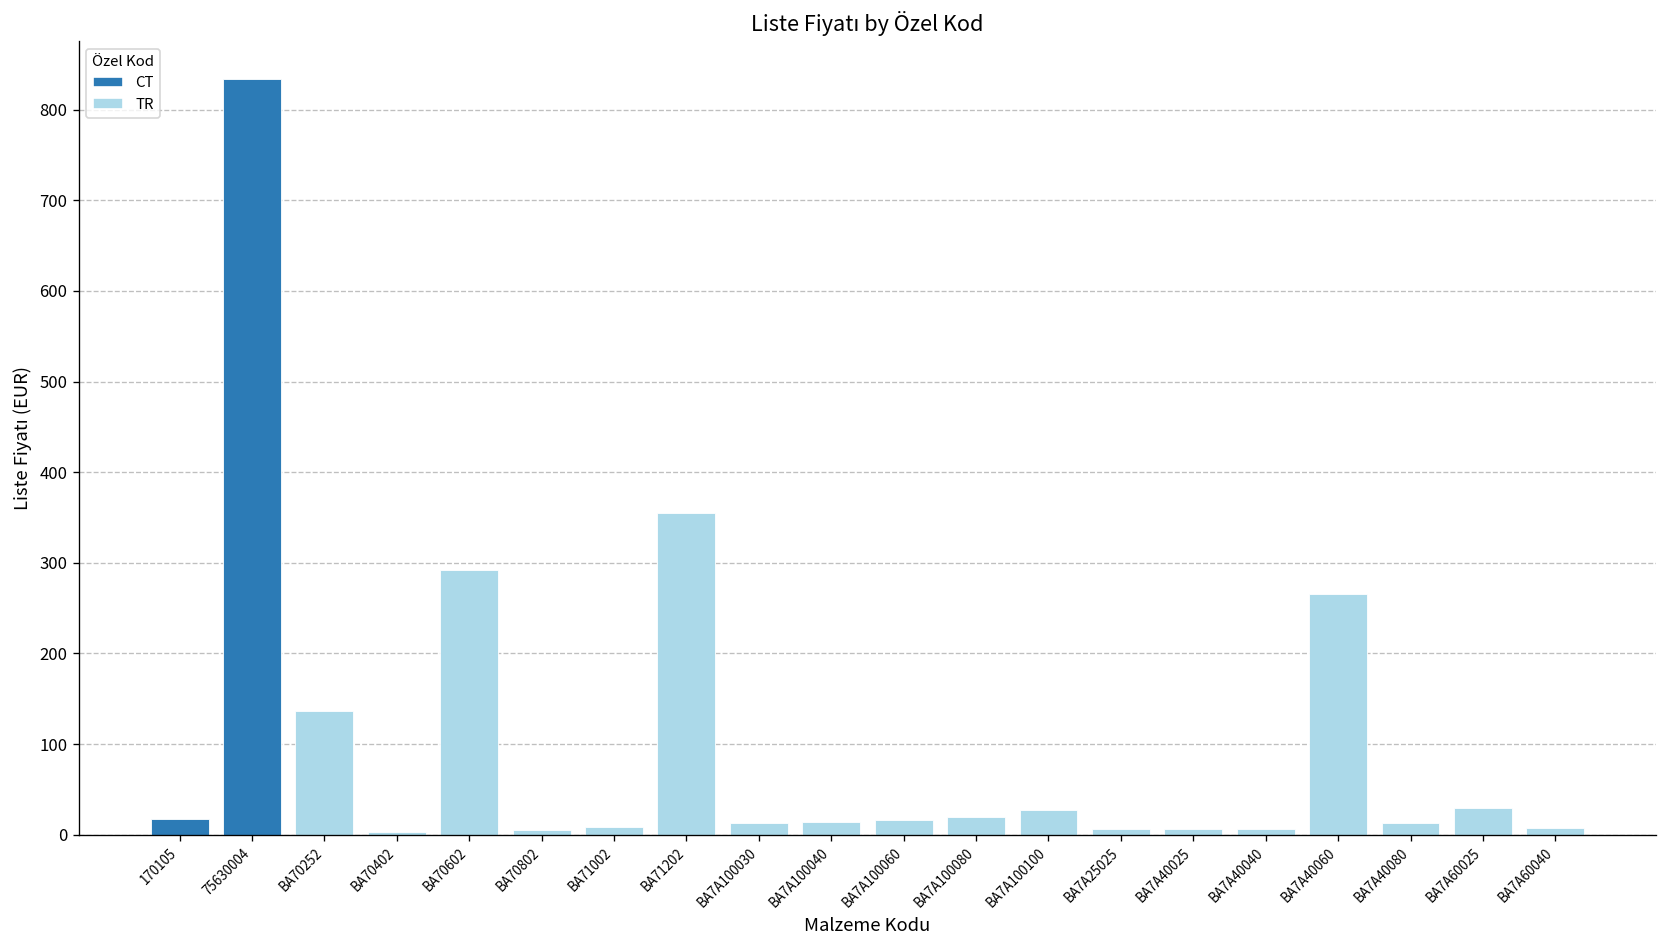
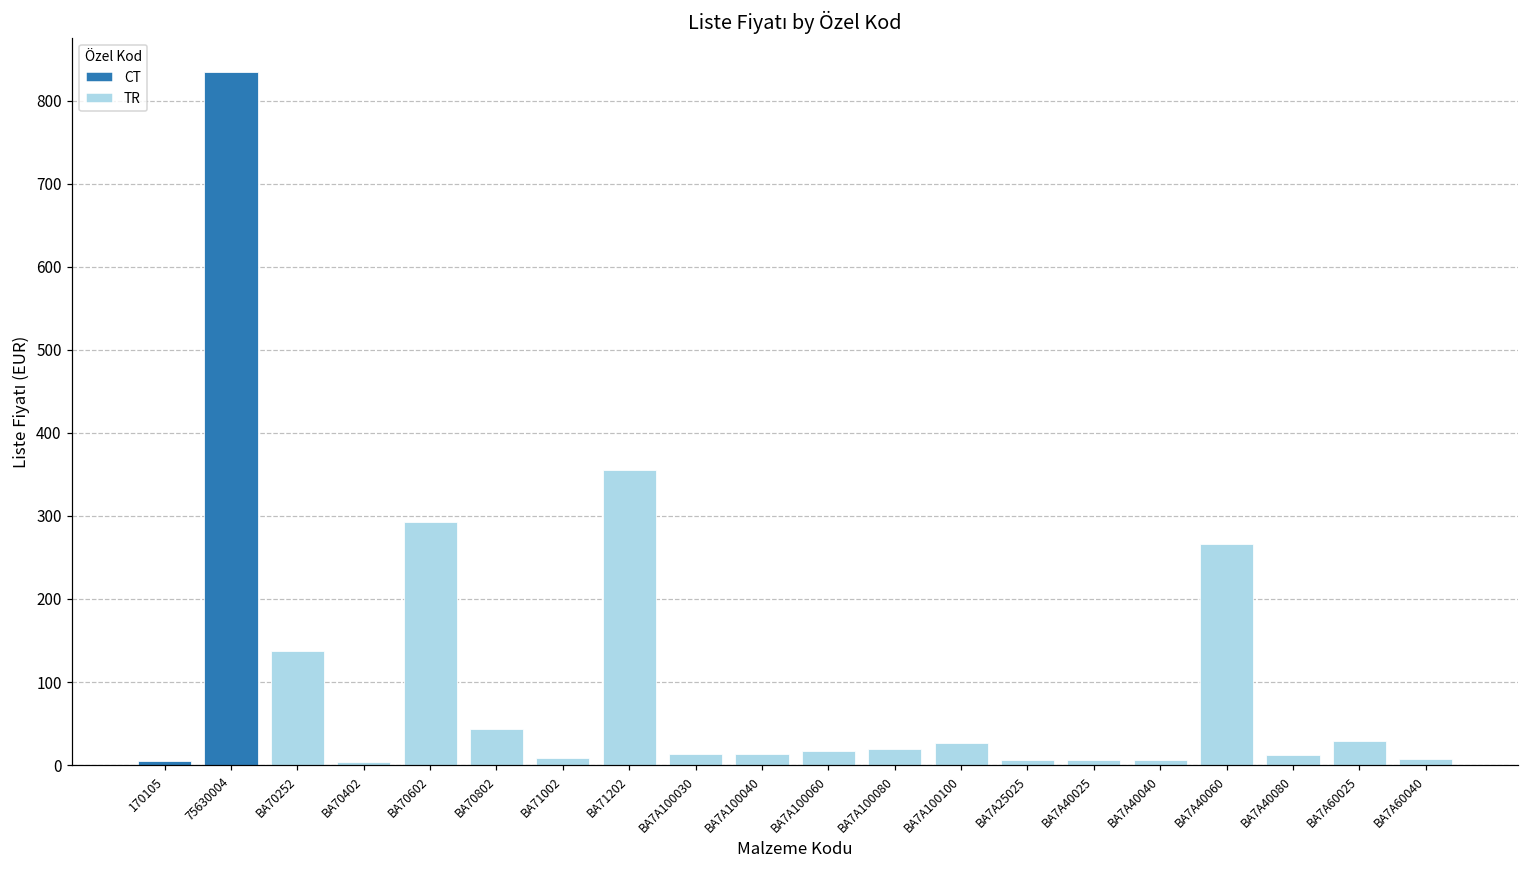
170105: 20 -> 10
BA70802: 10 -> 40
